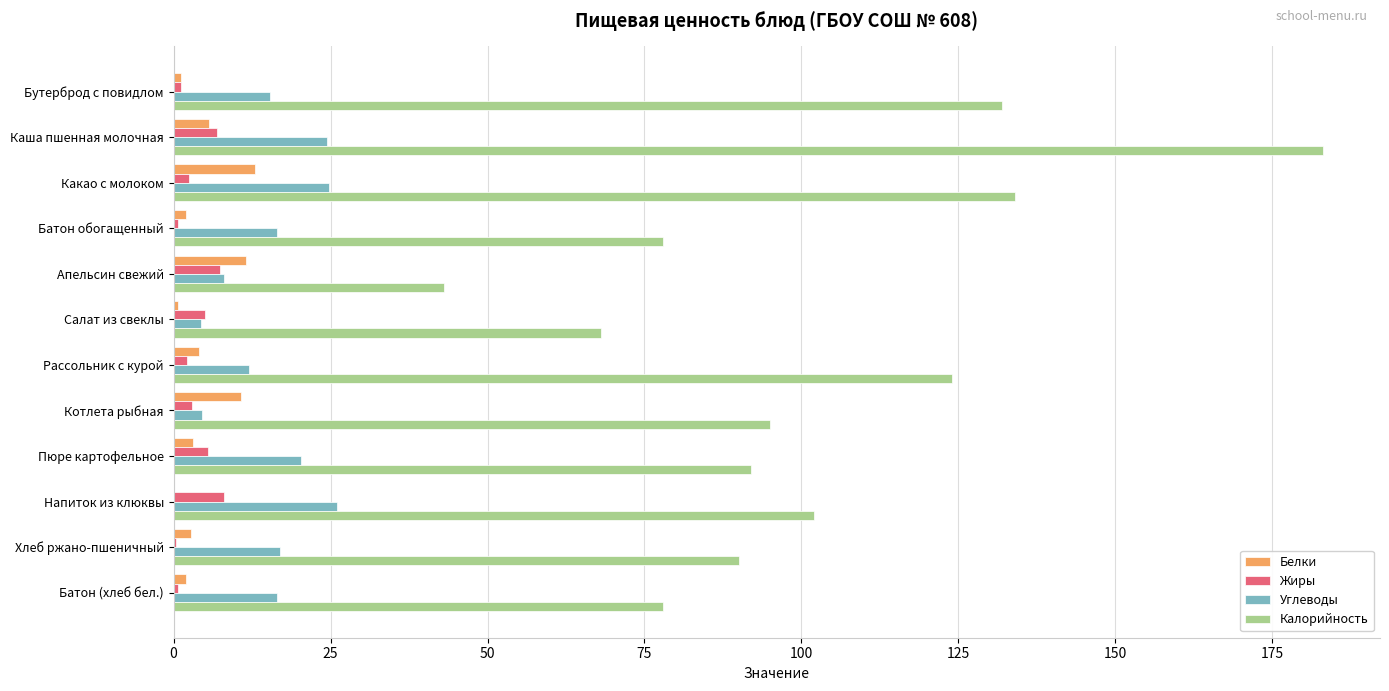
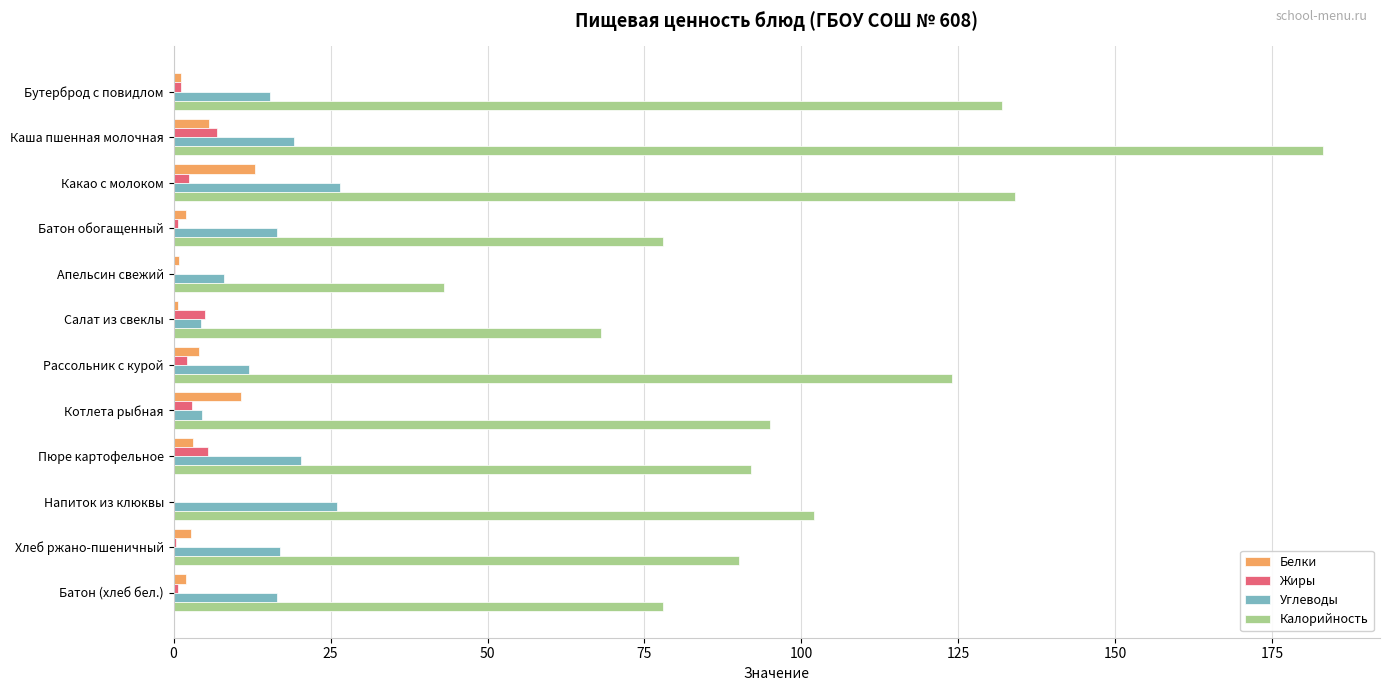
Углеводы, Каша пшенная молочная: 24 -> 19
Углеводы, Какао с молоком: 25 -> 27
Белки, Апельсин свежий: 12 -> 1
Жиры, Апельсин свежий: 7 -> 0
Жиры, Напиток из клюквы: 8 -> 0
